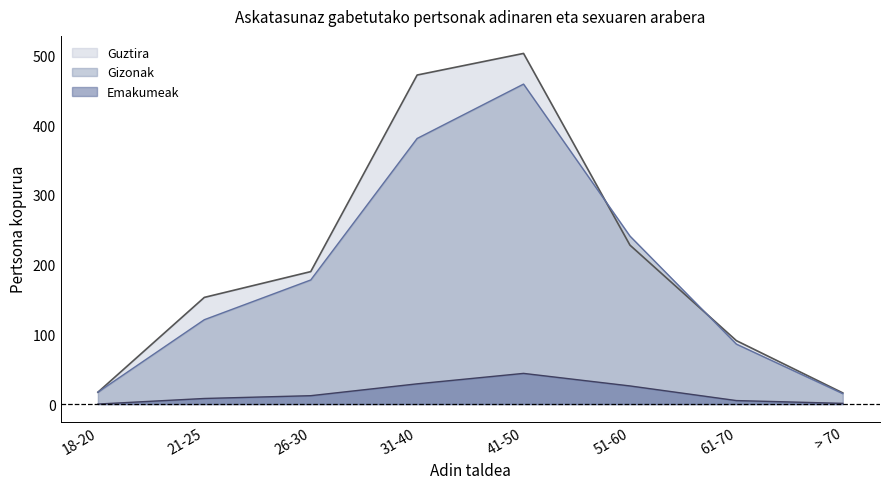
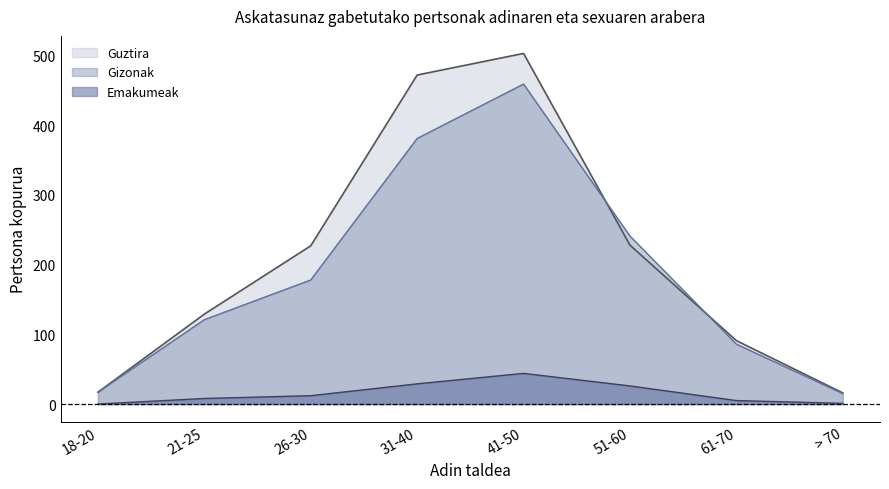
Guztira, 21-25: 150 -> 130
Guztira, 26-30: 190 -> 230
